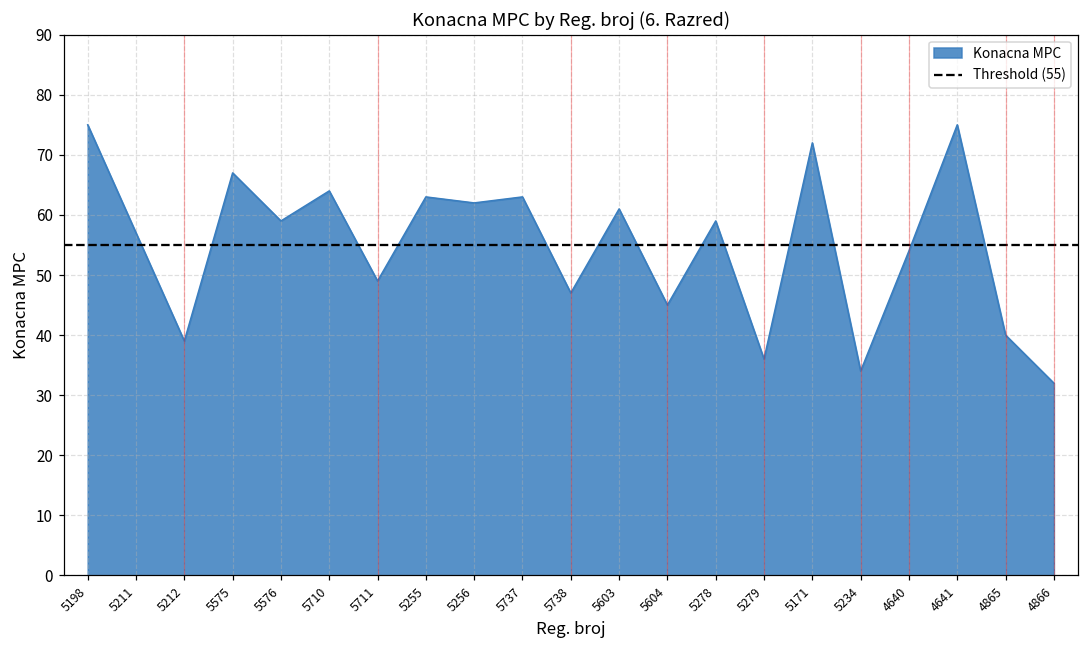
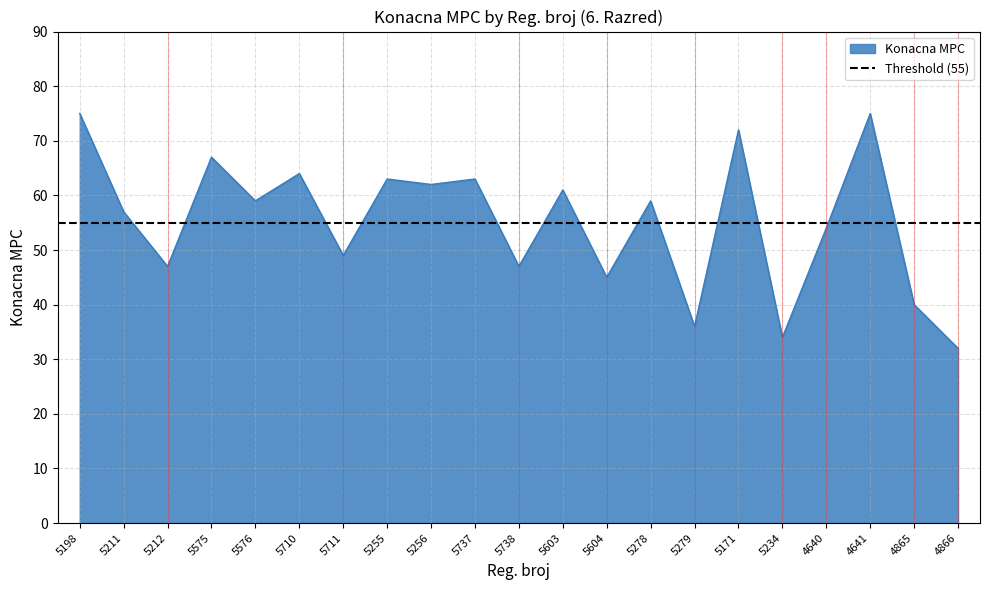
5212: 39 -> 47
